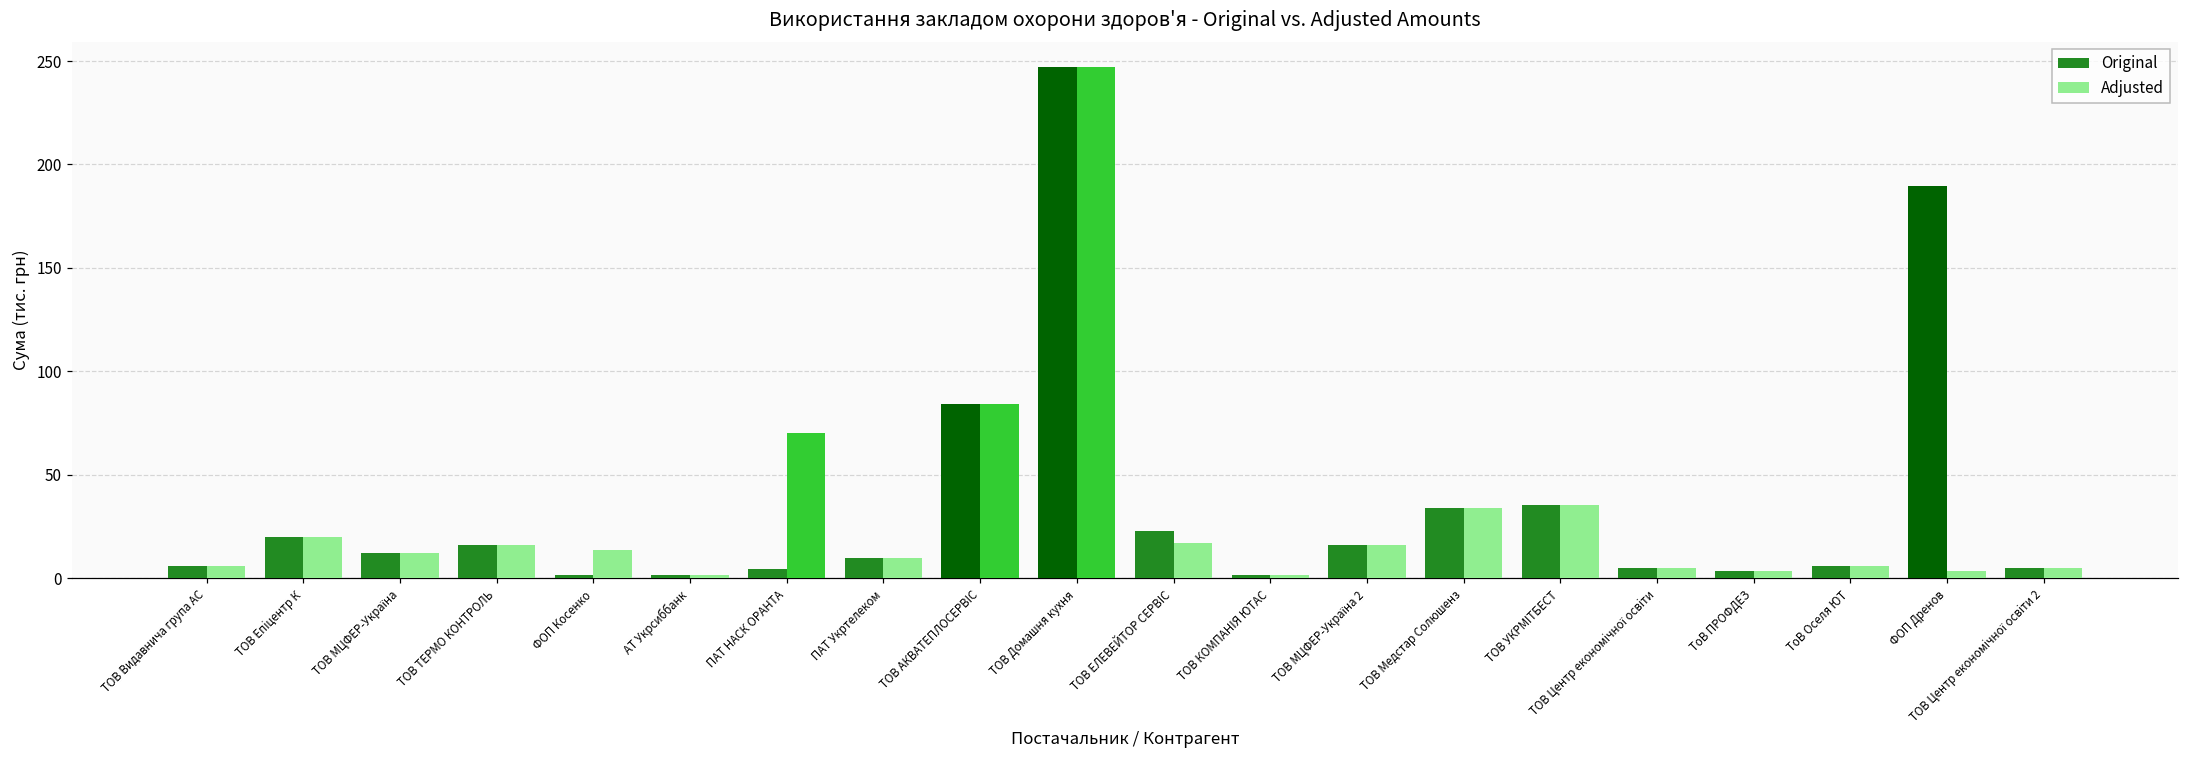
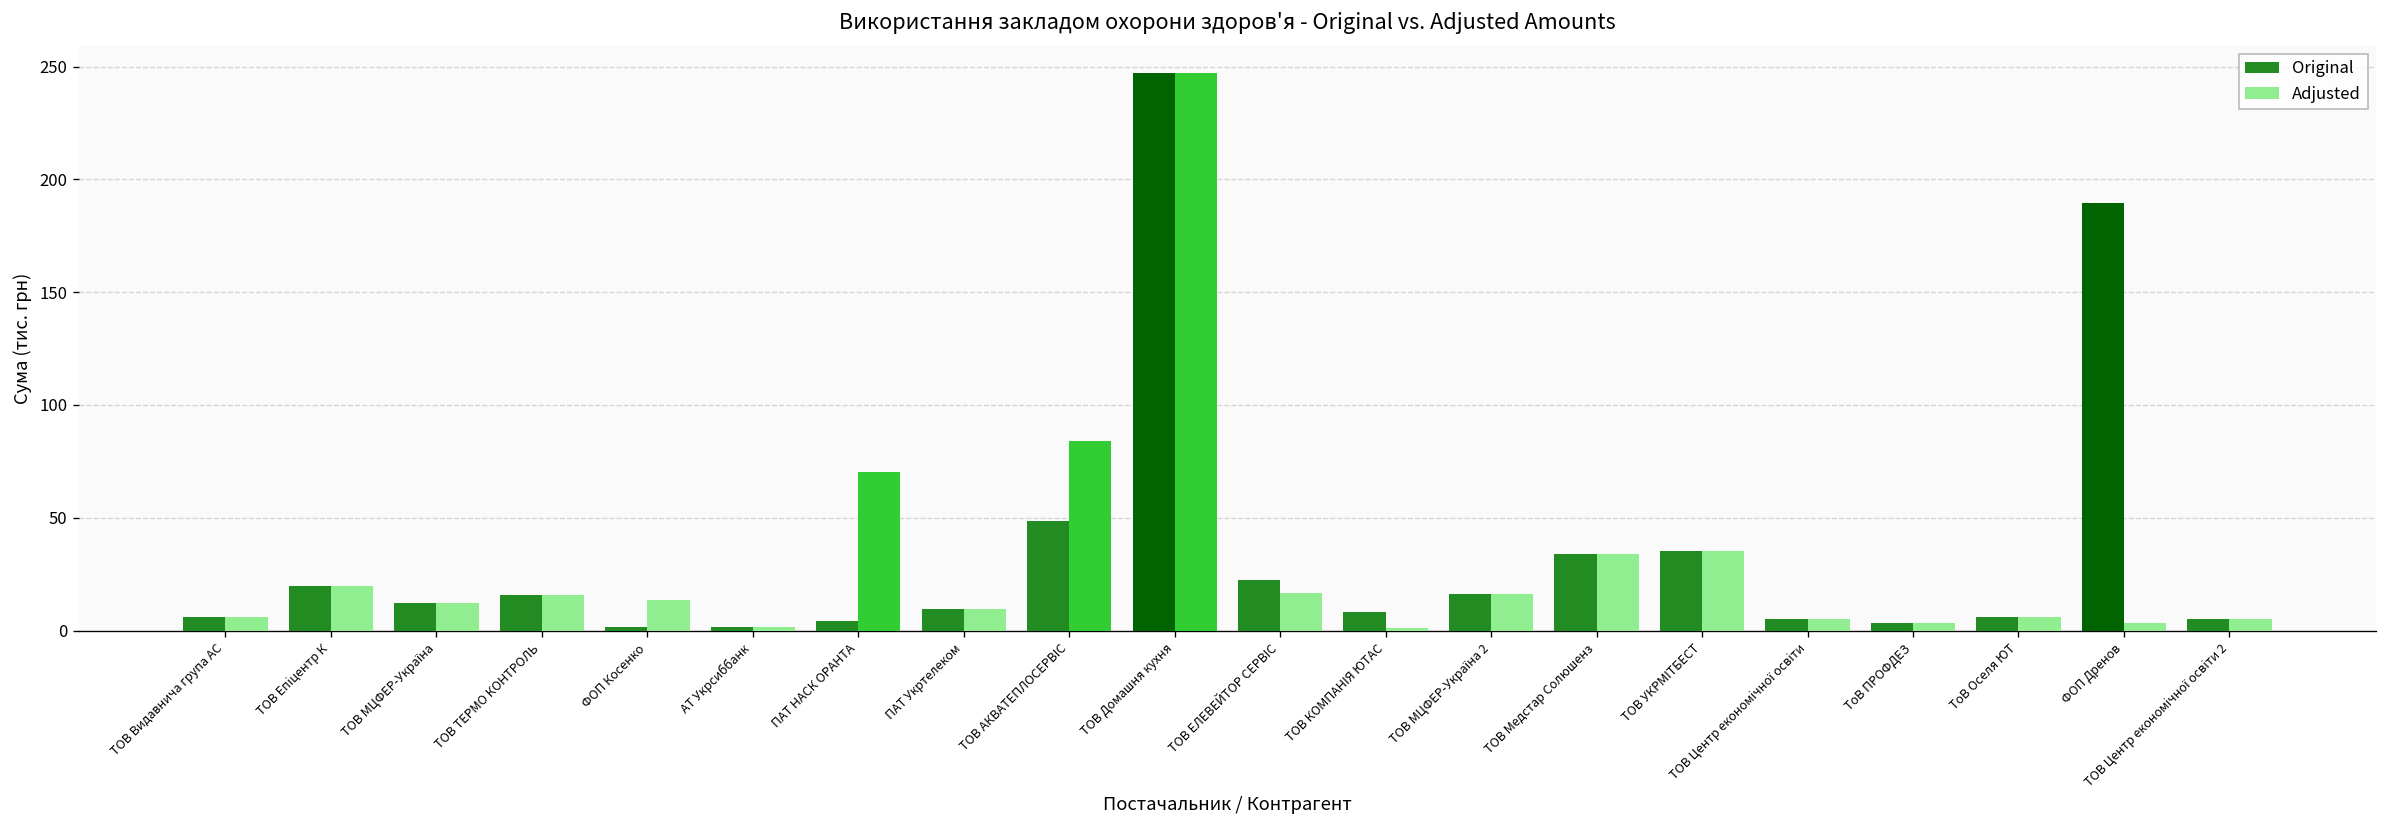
Original, ТОВ АКВАТЕПЛОСЕРВIС: 84 -> 49
Original, ТОВ КОМПАНIЯ ЮТАС: 1 -> 8
